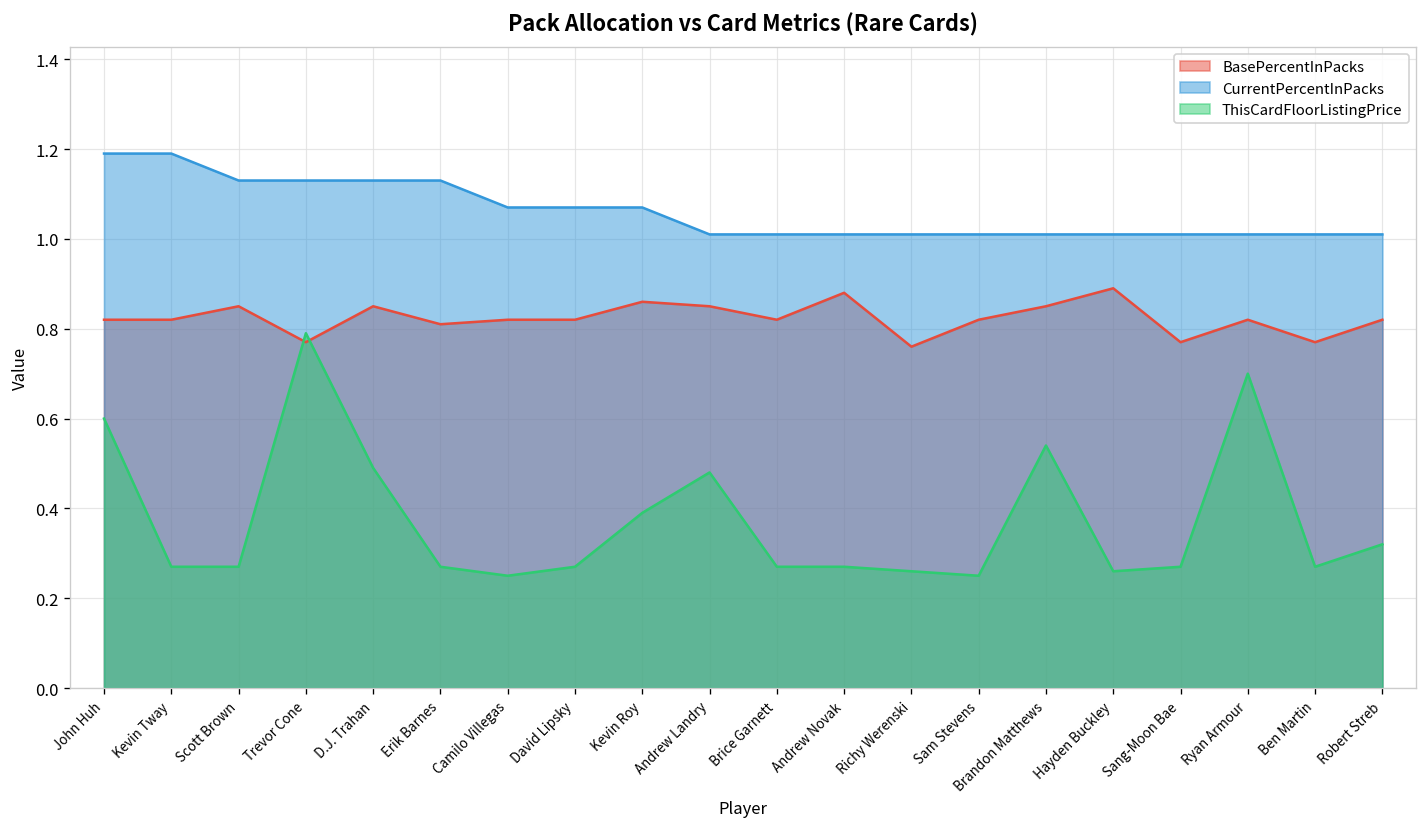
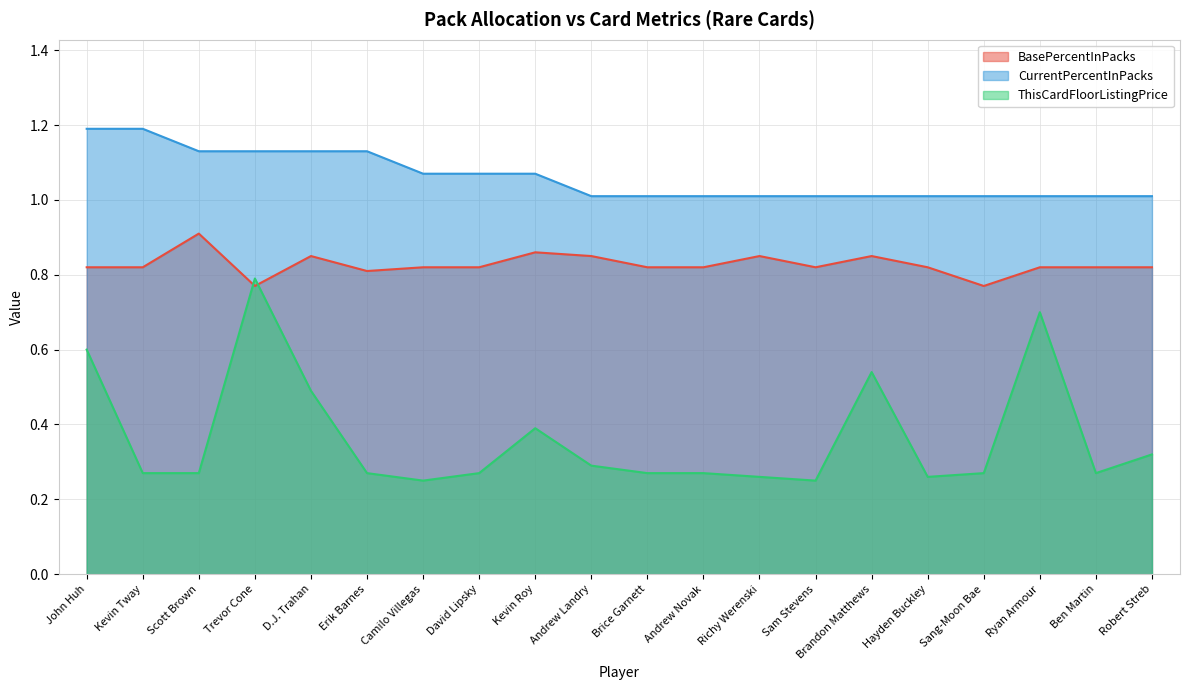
BasePercentInPacks, Scott Brown: 0.85 -> 0.91
ThisCardFloorListingPrice, Andrew Landry: 0.48 -> 0.29
BasePercentInPacks, Andrew Novak: 0.88 -> 0.82
BasePercentInPacks, Richy Werenski: 0.76 -> 0.85
BasePercentInPacks, Hayden Buckley: 0.89 -> 0.82
BasePercentInPacks, Ben Martin: 0.77 -> 0.82
